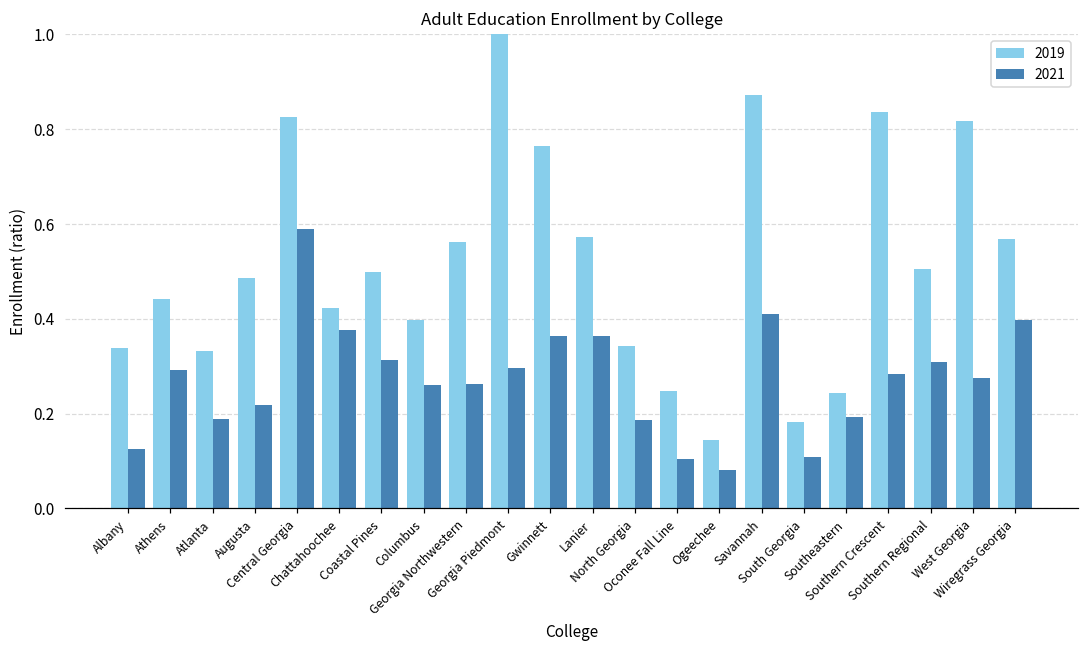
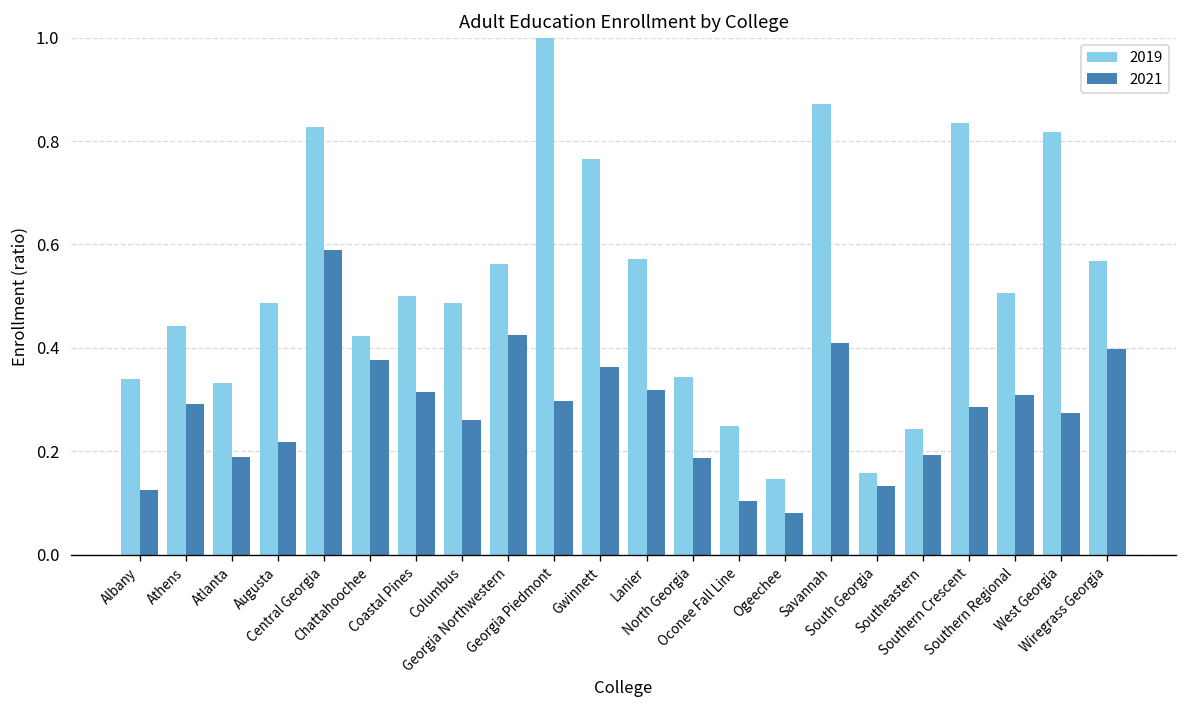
2019, Columbus: 0.40 -> 0.49
2021, Georgia Northwestern: 0.26 -> 0.42
2021, Lanier: 0.36 -> 0.32
2019, South Georgia: 0.18 -> 0.16
2021, South Georgia: 0.11 -> 0.13
